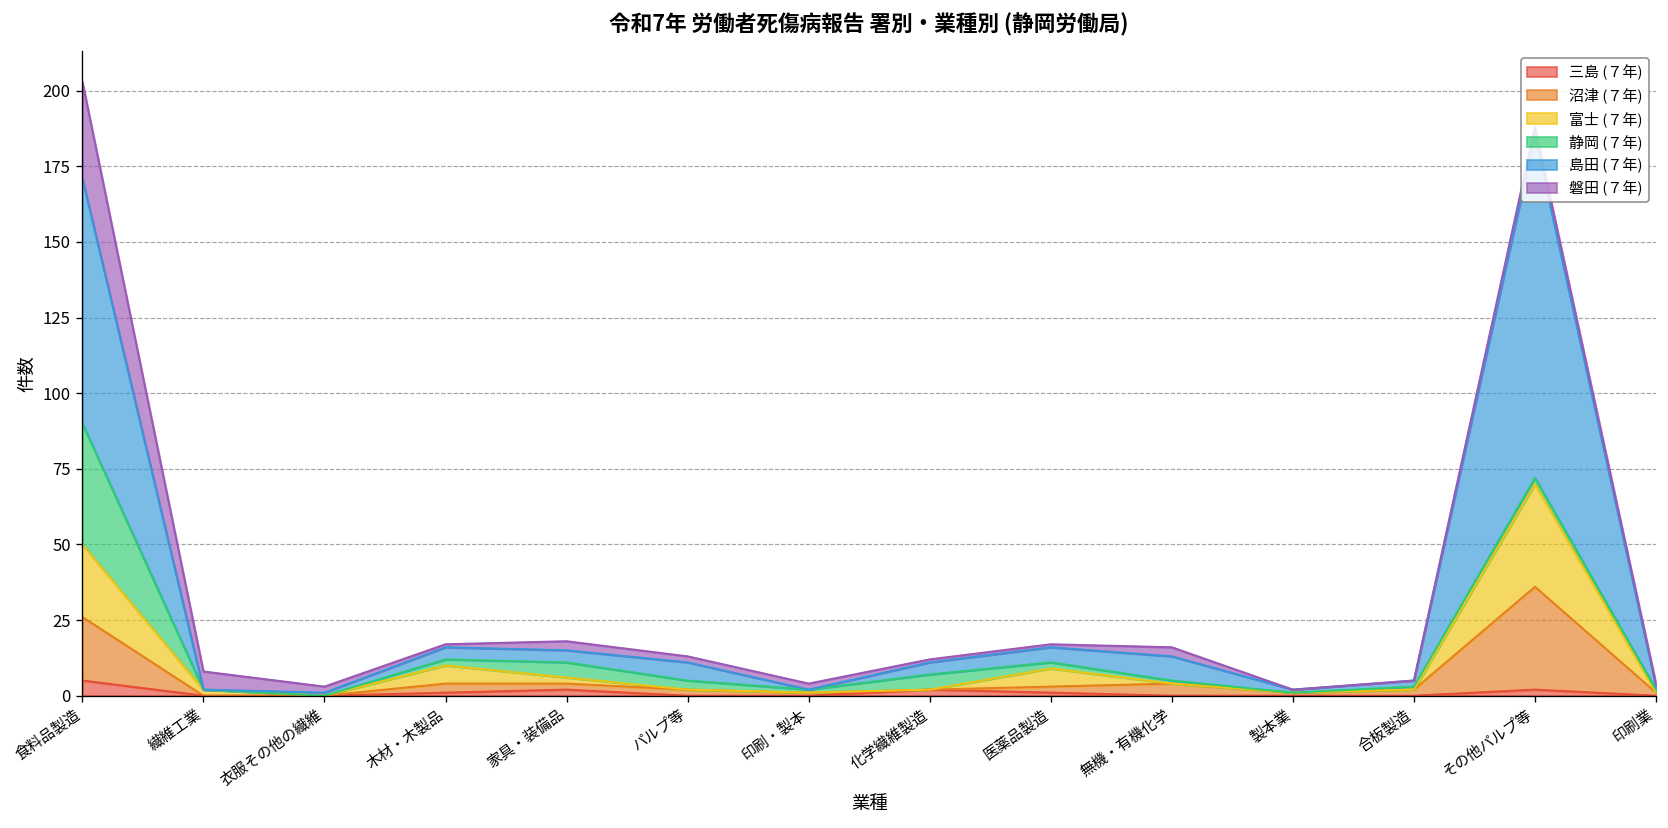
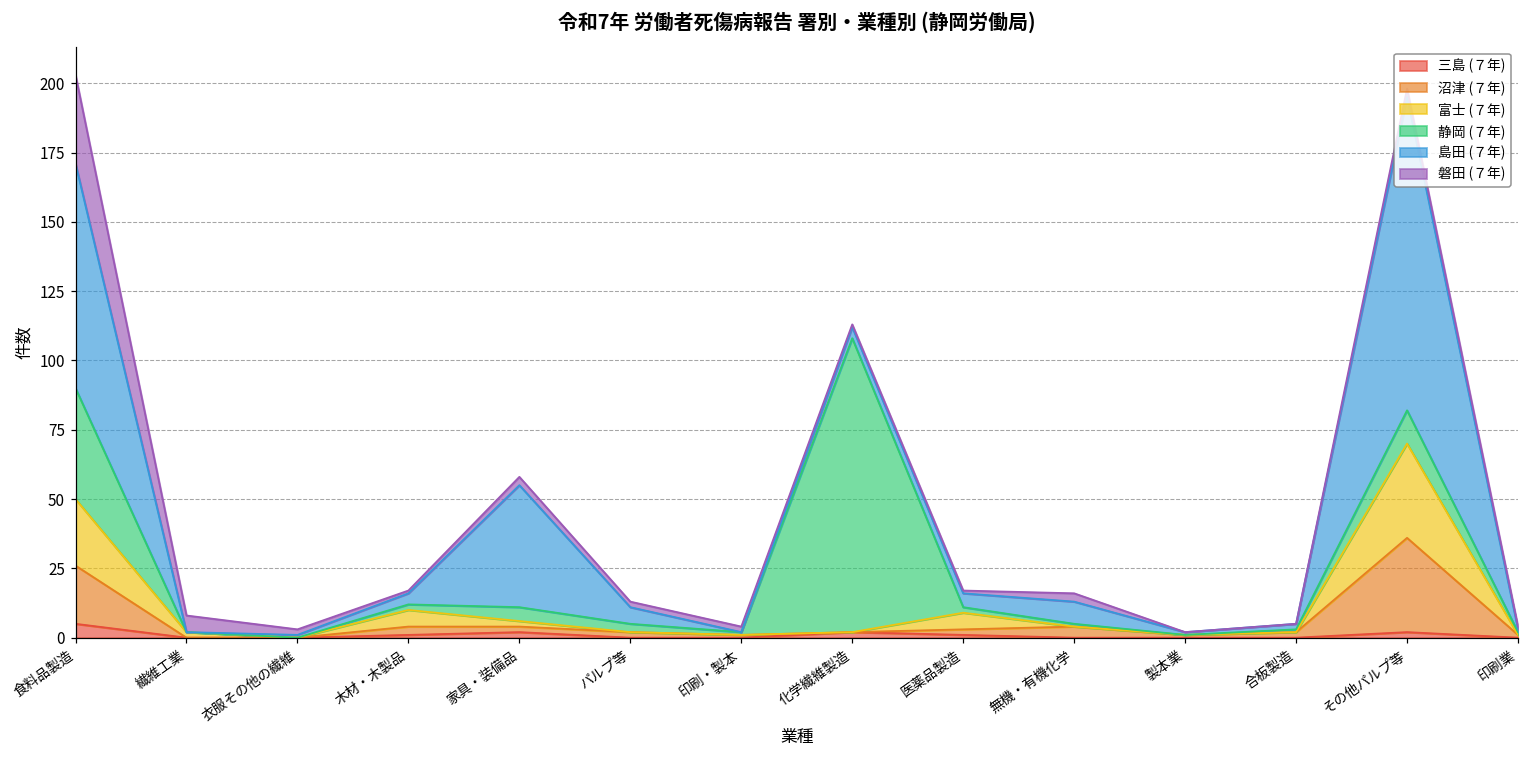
島田 (７年), 家具・装備品: 4 -> 44
静岡 (７年), 化学繊維製造: 5 -> 106
静岡 (７年), その他パルプ等: 2 -> 12
